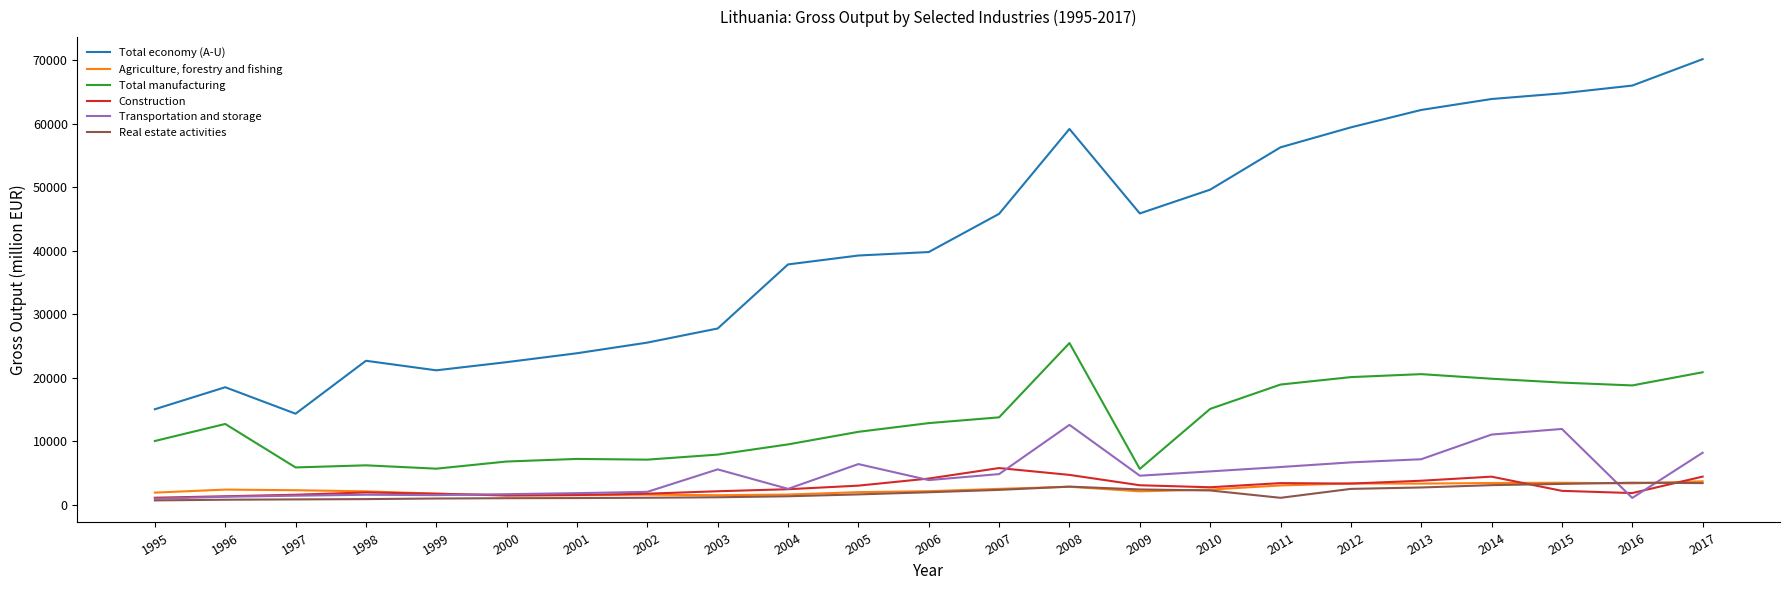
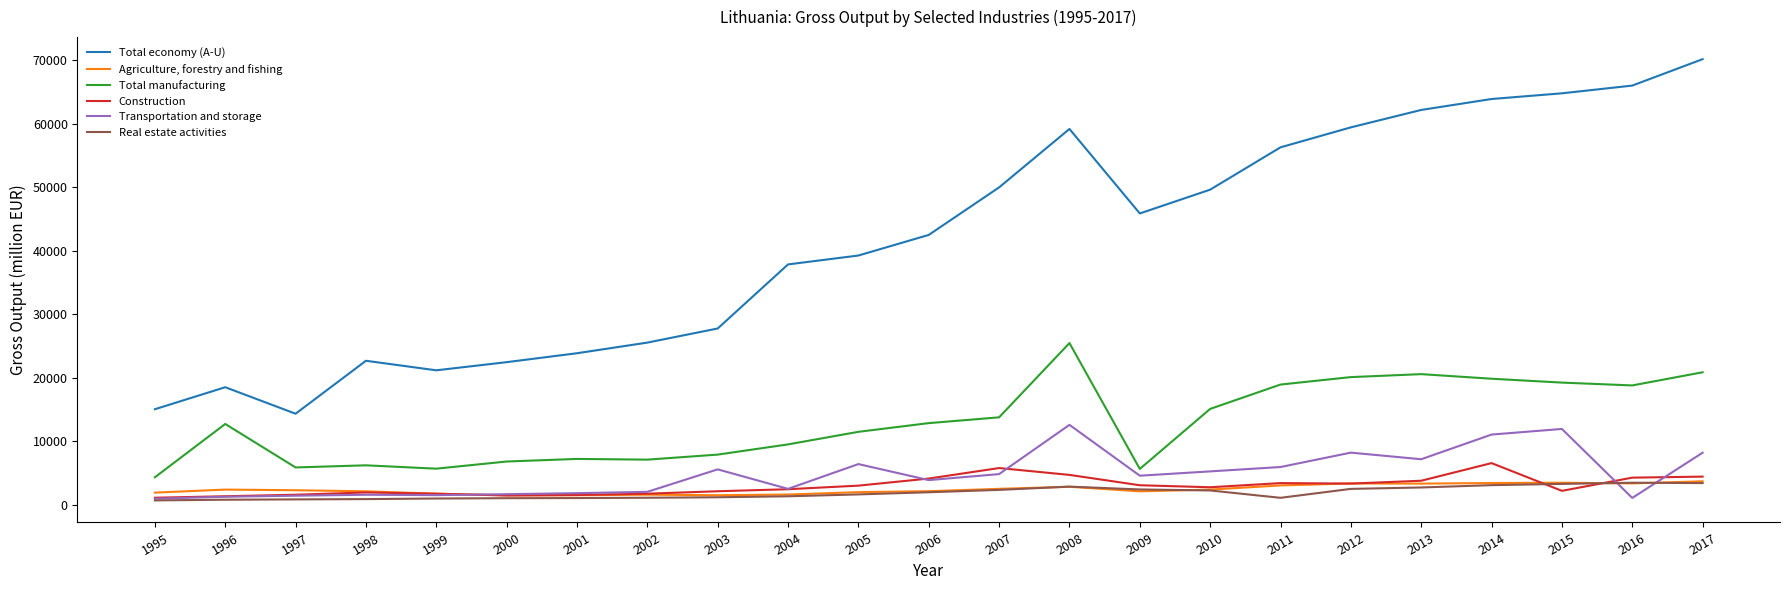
Total manufacturing, 1995: 10000 -> 4000
Total economy (A-U), 2006: 40000 -> 42000
Total economy (A-U), 2007: 46000 -> 50000
Transportation and storage, 2012: 7000 -> 8000
Construction, 2014: 4000 -> 7000
Construction, 2016: 2000 -> 4000
